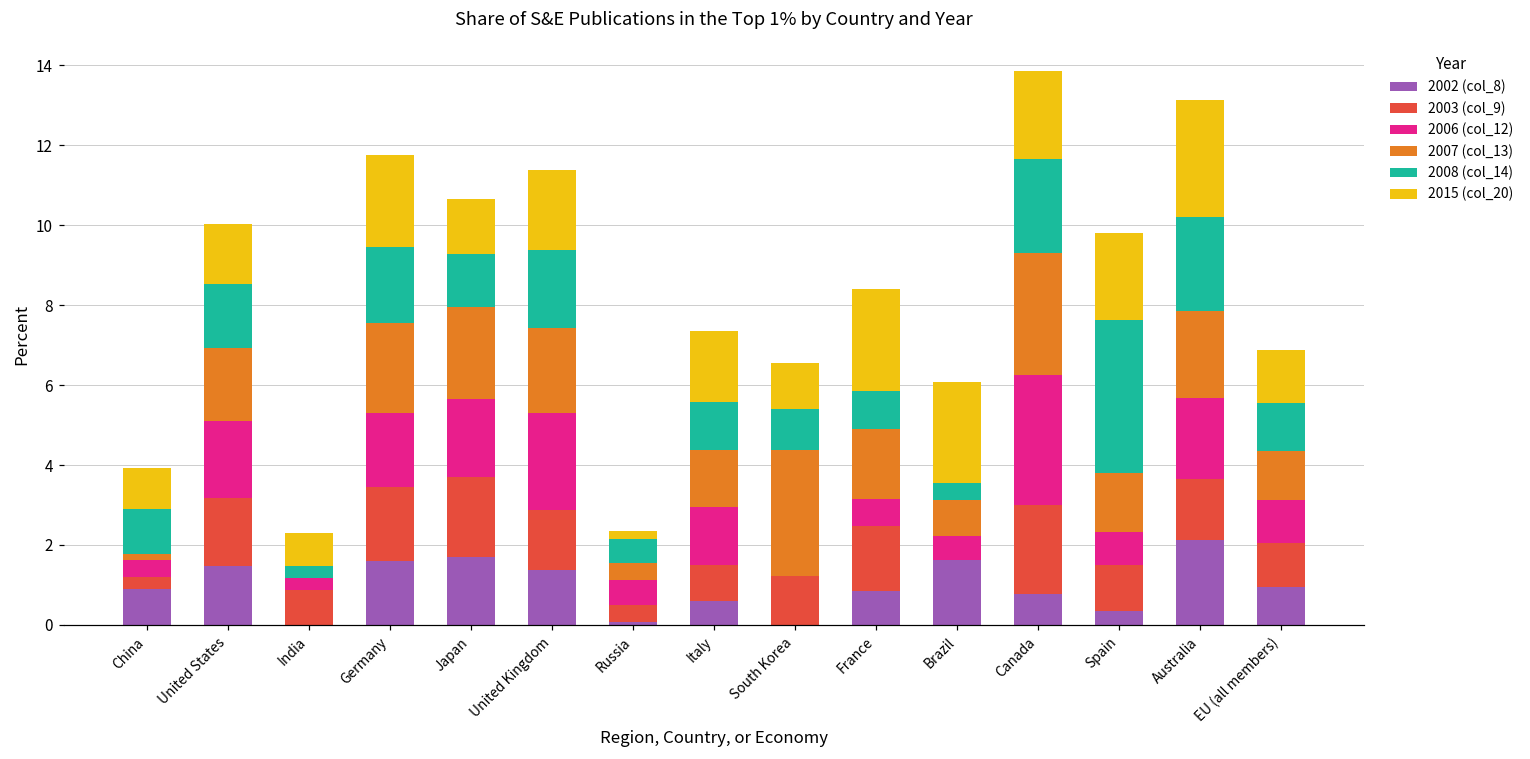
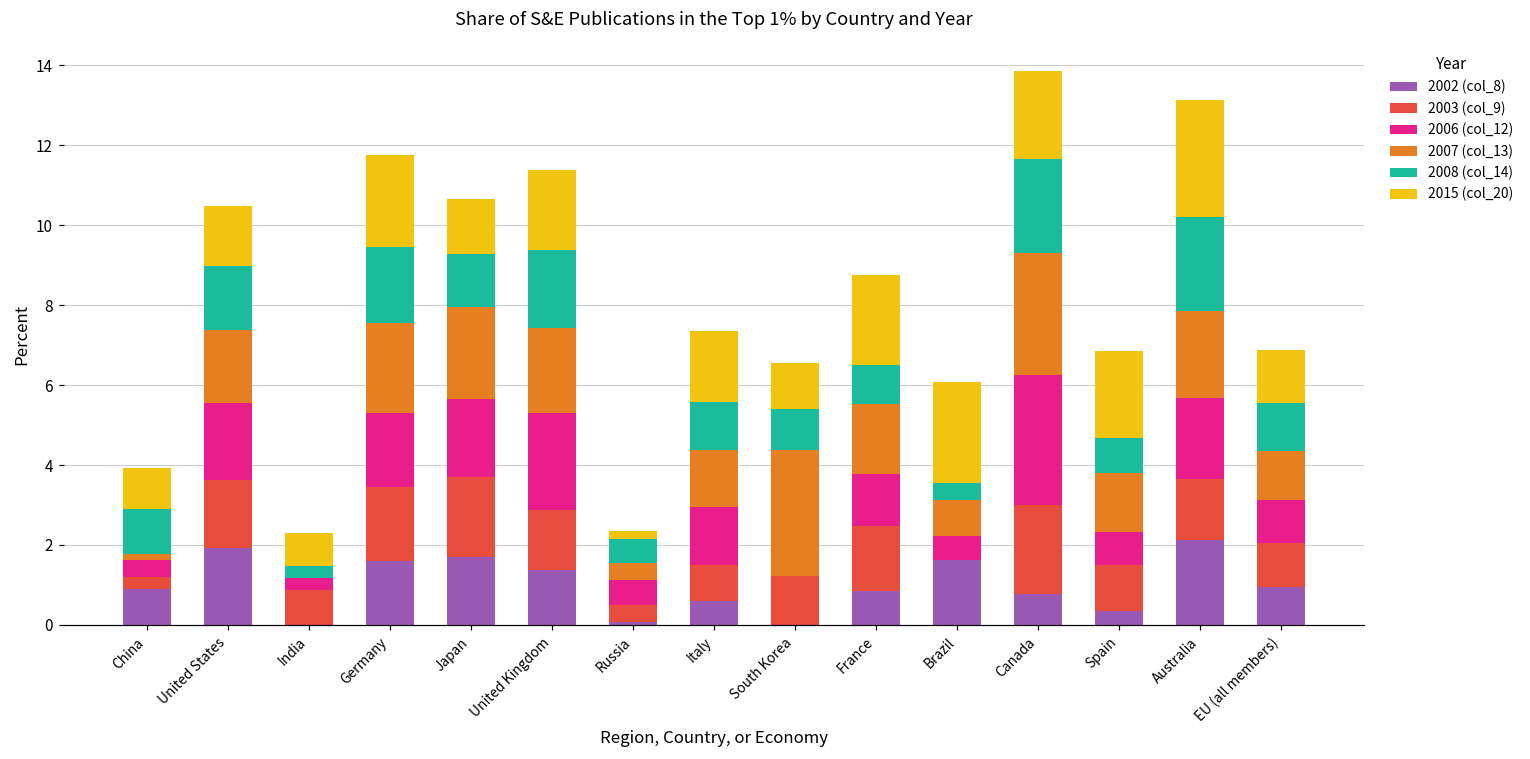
2002 (col_8), United States: 1.5 -> 1.9
2006 (col_12), France: 0.7 -> 1.3
2015 (col_20), France: 2.6 -> 2.3
2008 (col_14), Spain: 3.8 -> 0.9
